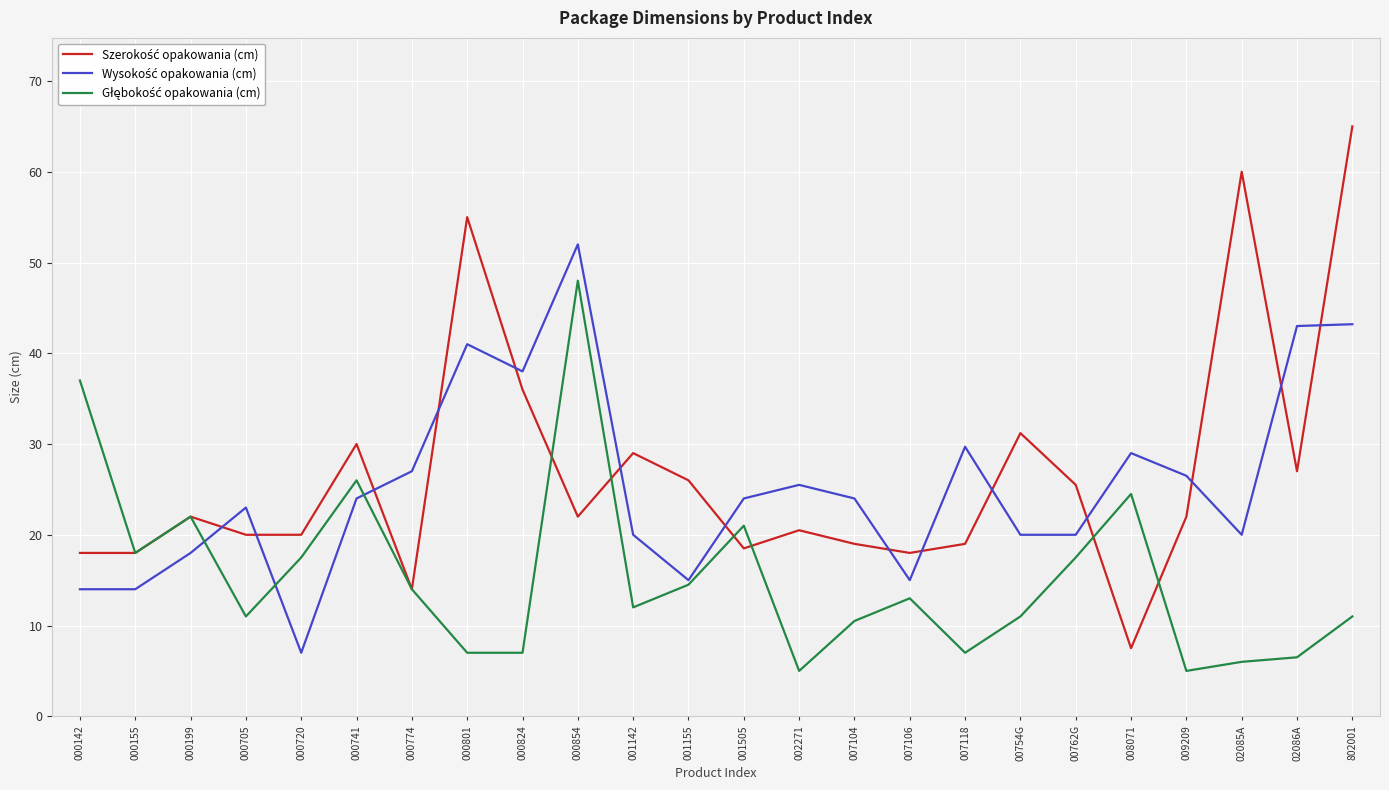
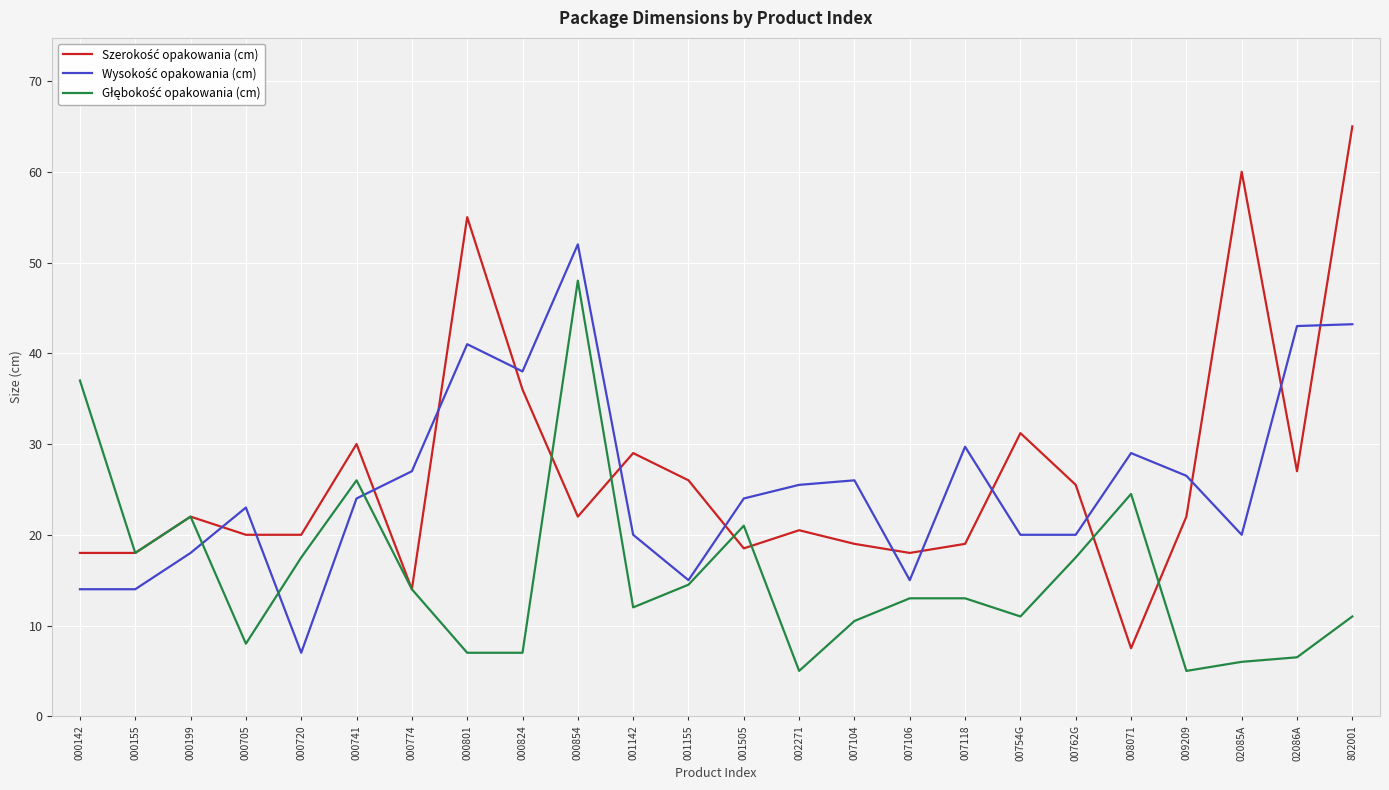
Głębokość opakowania (cm), 000705: 11 -> 8
Wysokość opakowania (cm), 007104: 24 -> 26
Głębokość opakowania (cm), 007118: 7 -> 13
